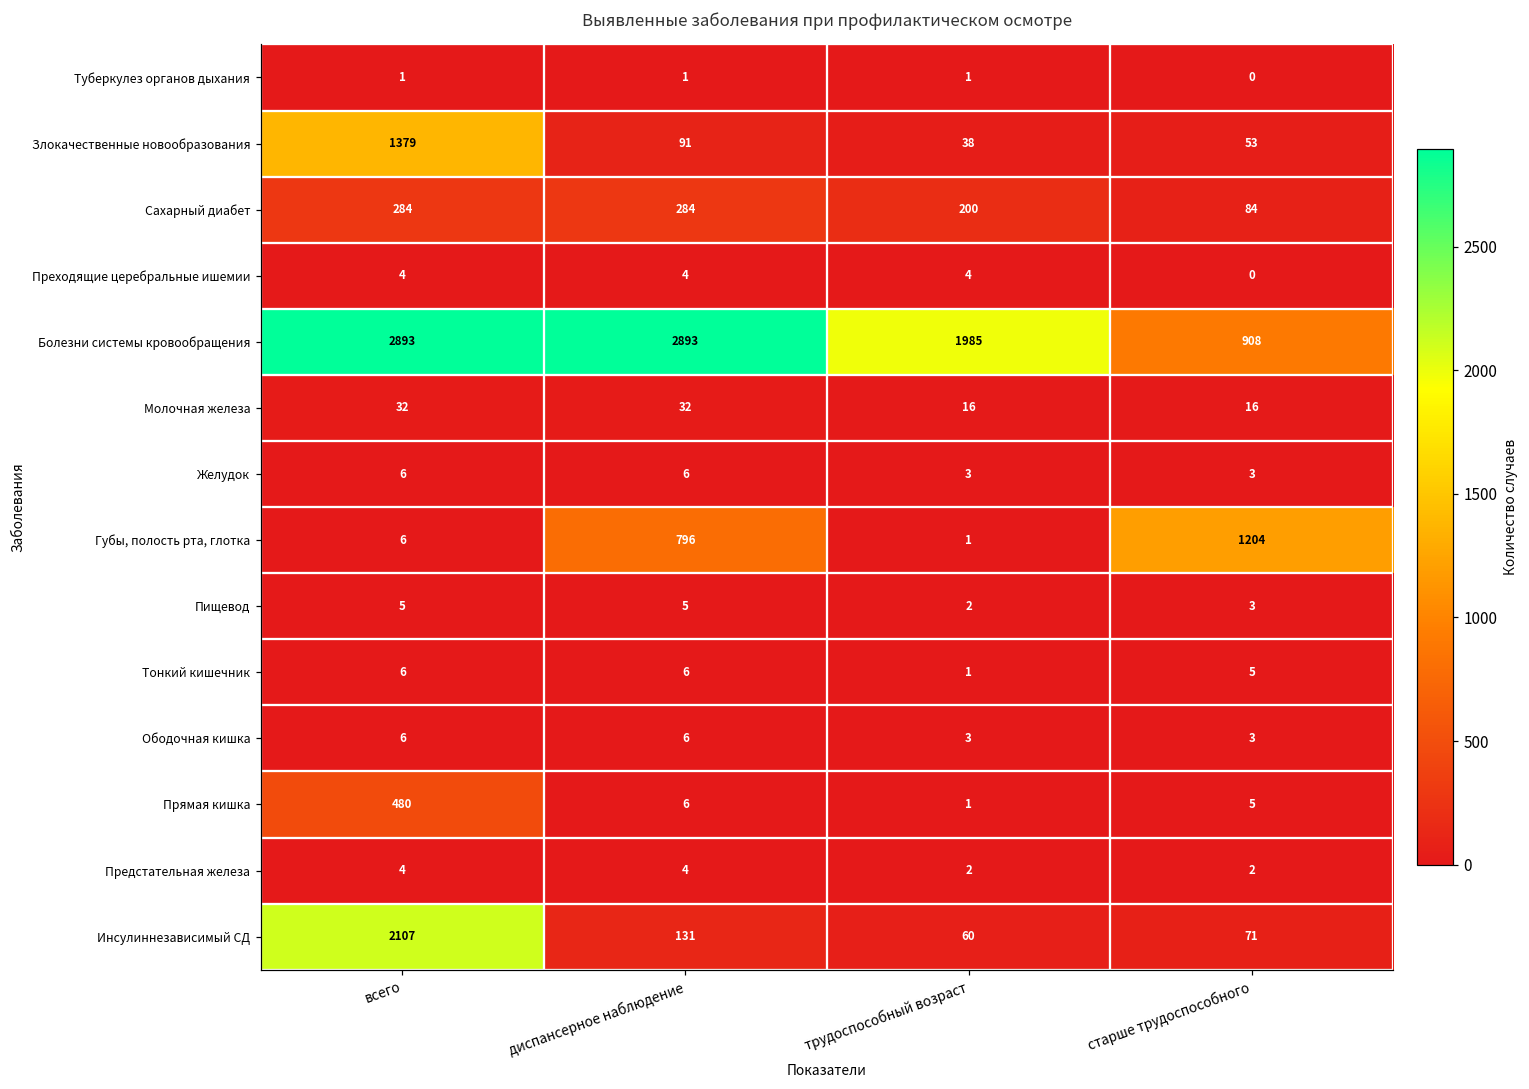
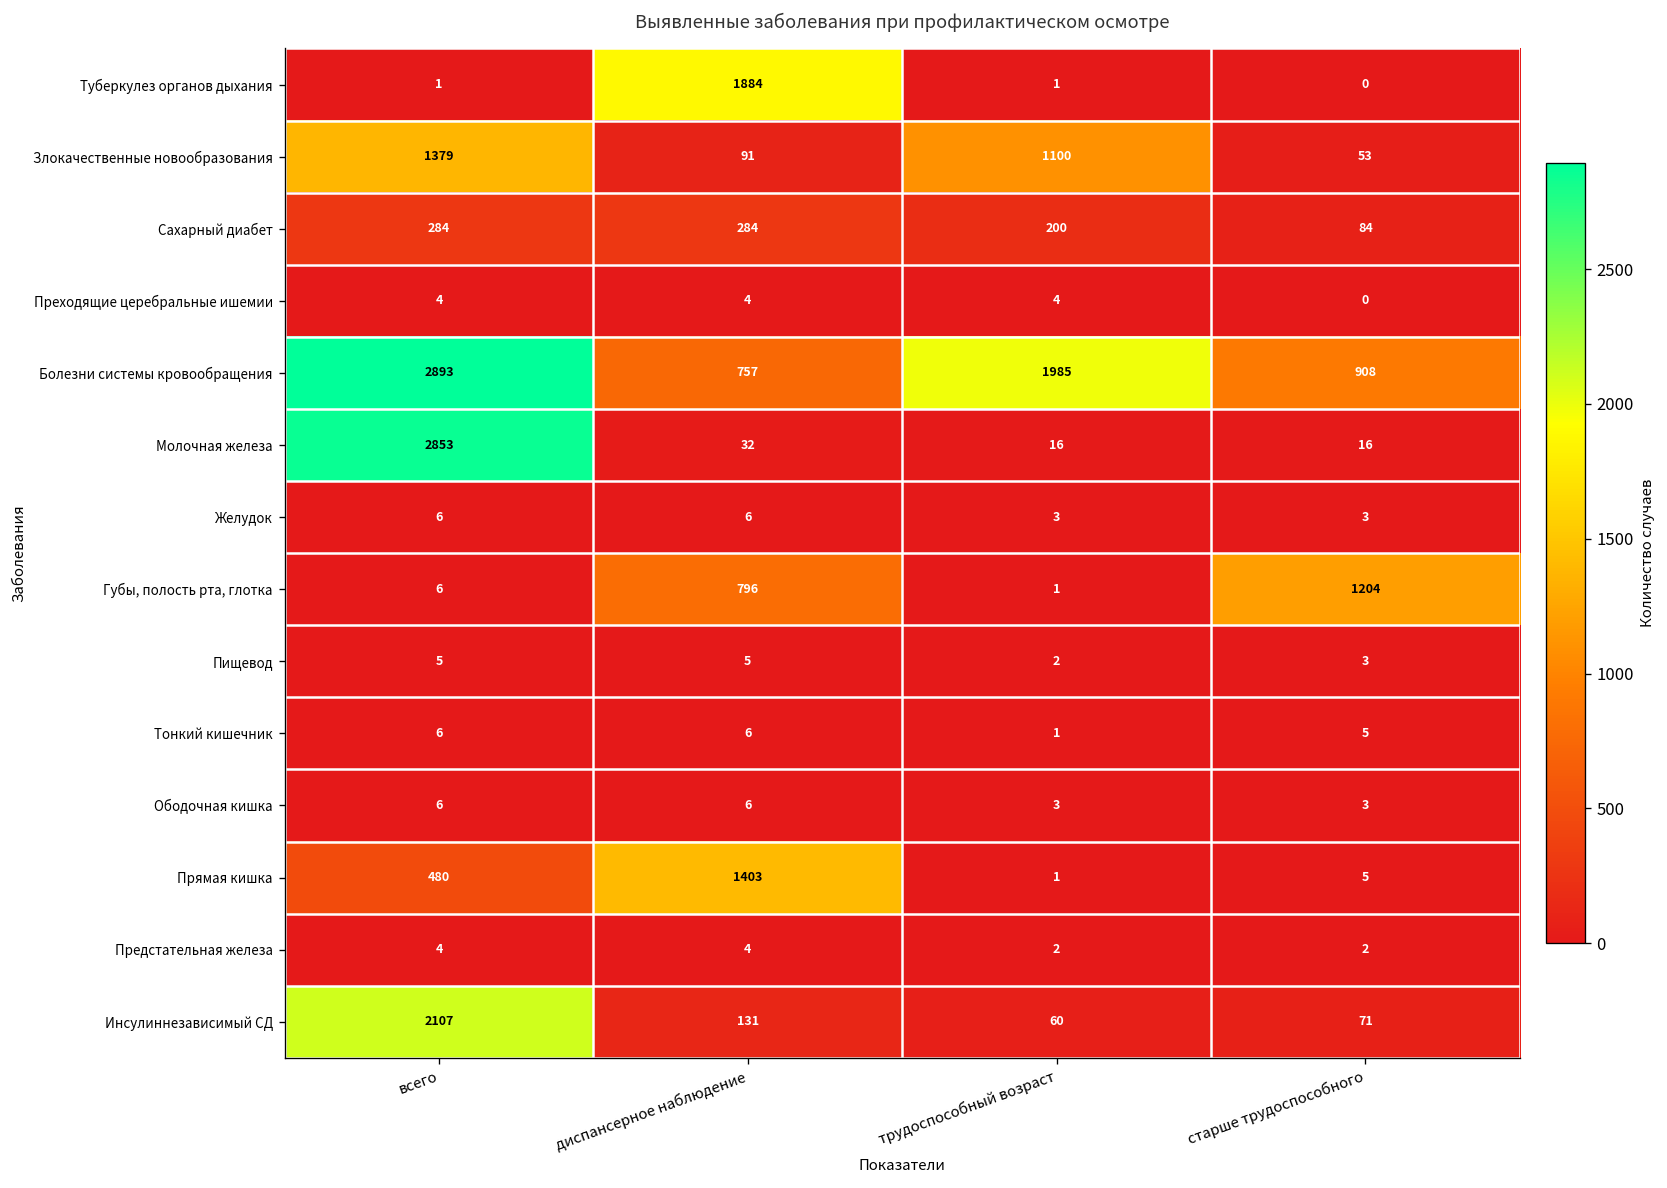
Туберкулез органов дыхания, диспансерное наблюдение: 1 -> 1884
Злокачественные новообразования, трудоспособный возраст: 38 -> 1100
Болезни системы кровообращения, диспансерное наблюдение: 2893 -> 757
Молочная железа, всего: 32 -> 2853
Прямая кишка, диспансерное наблюдение: 6 -> 1403
